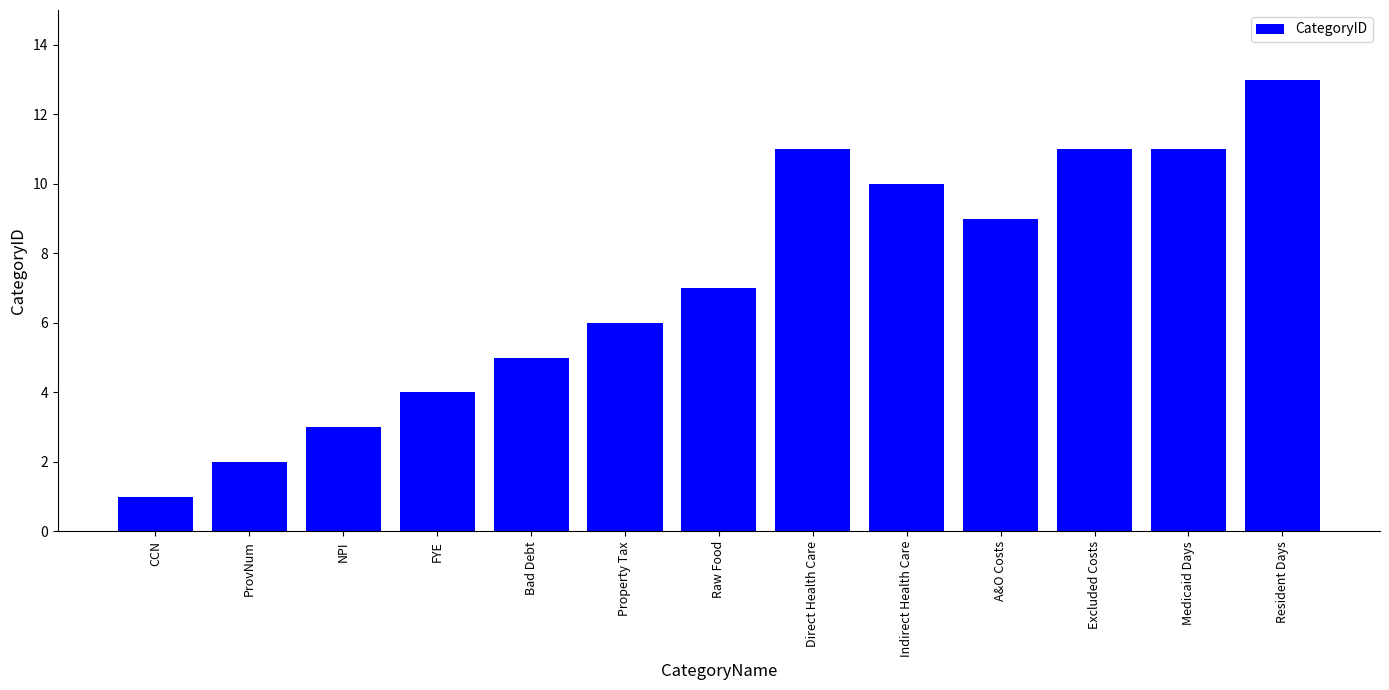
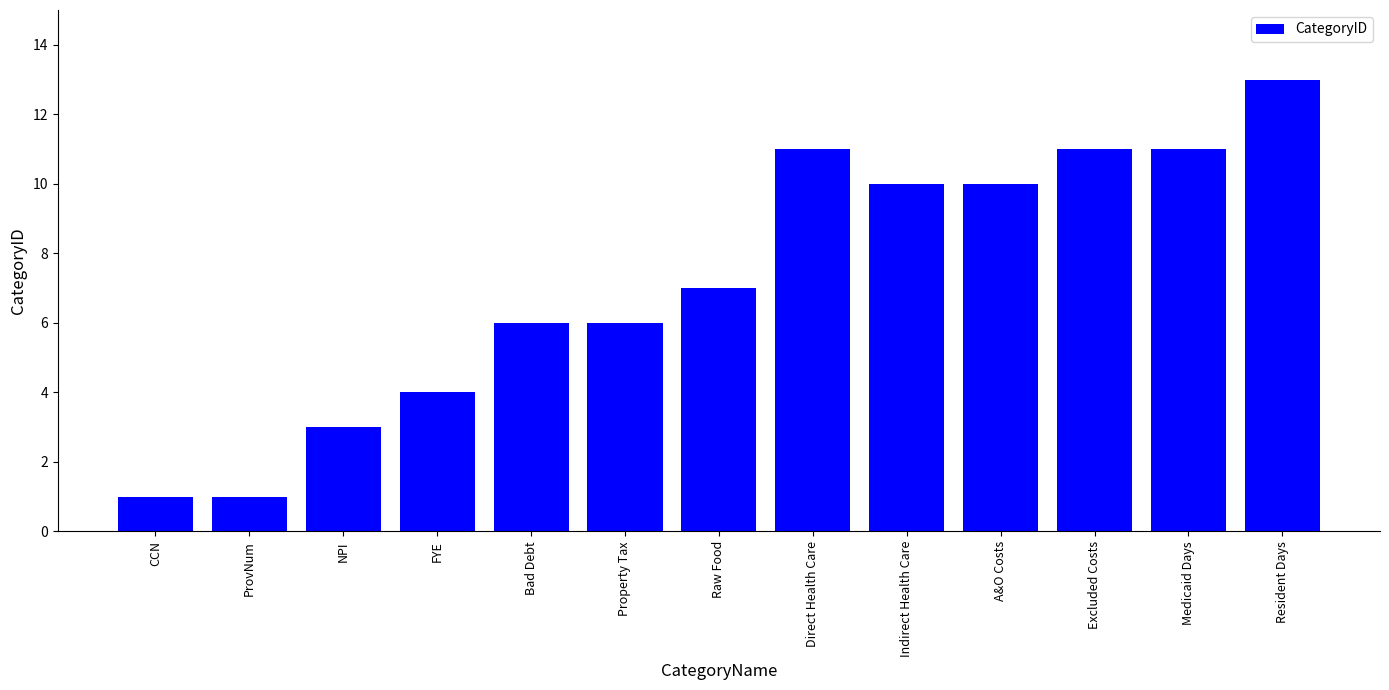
ProvNum: 2 -> 1
Bad Debt: 5 -> 6
A&O Costs: 9 -> 10
